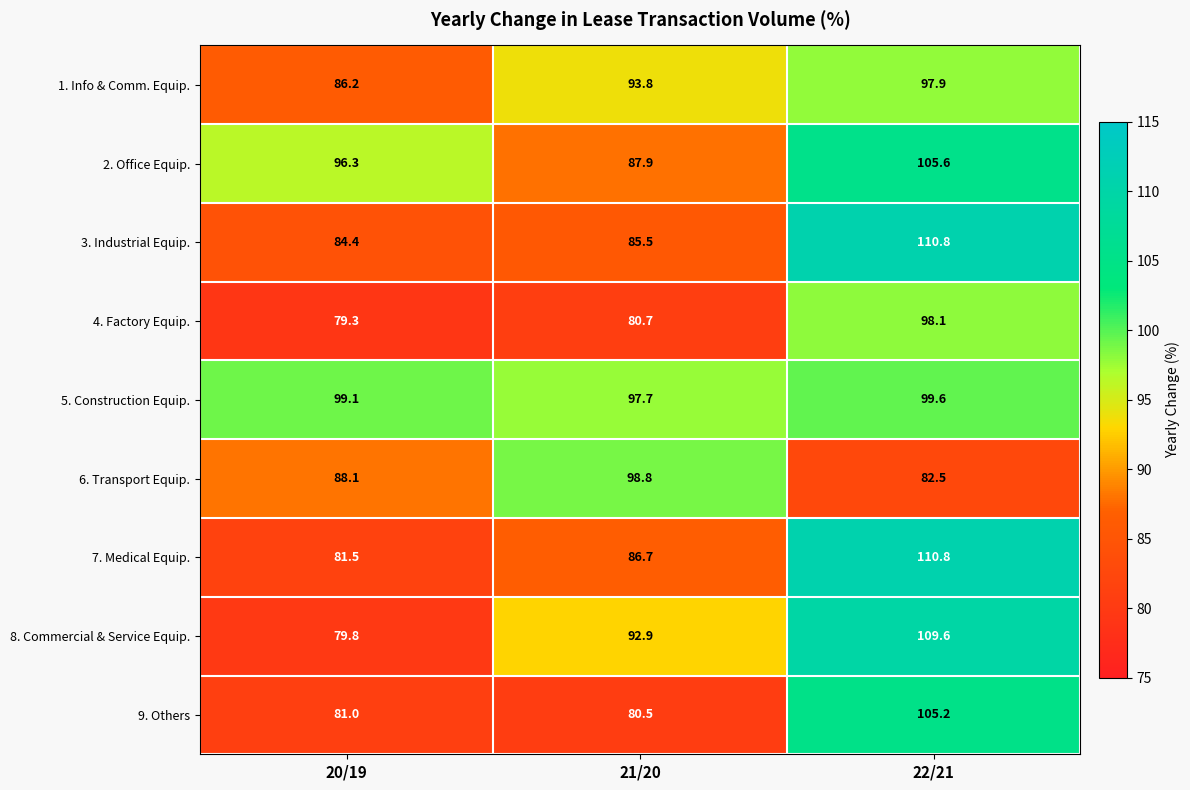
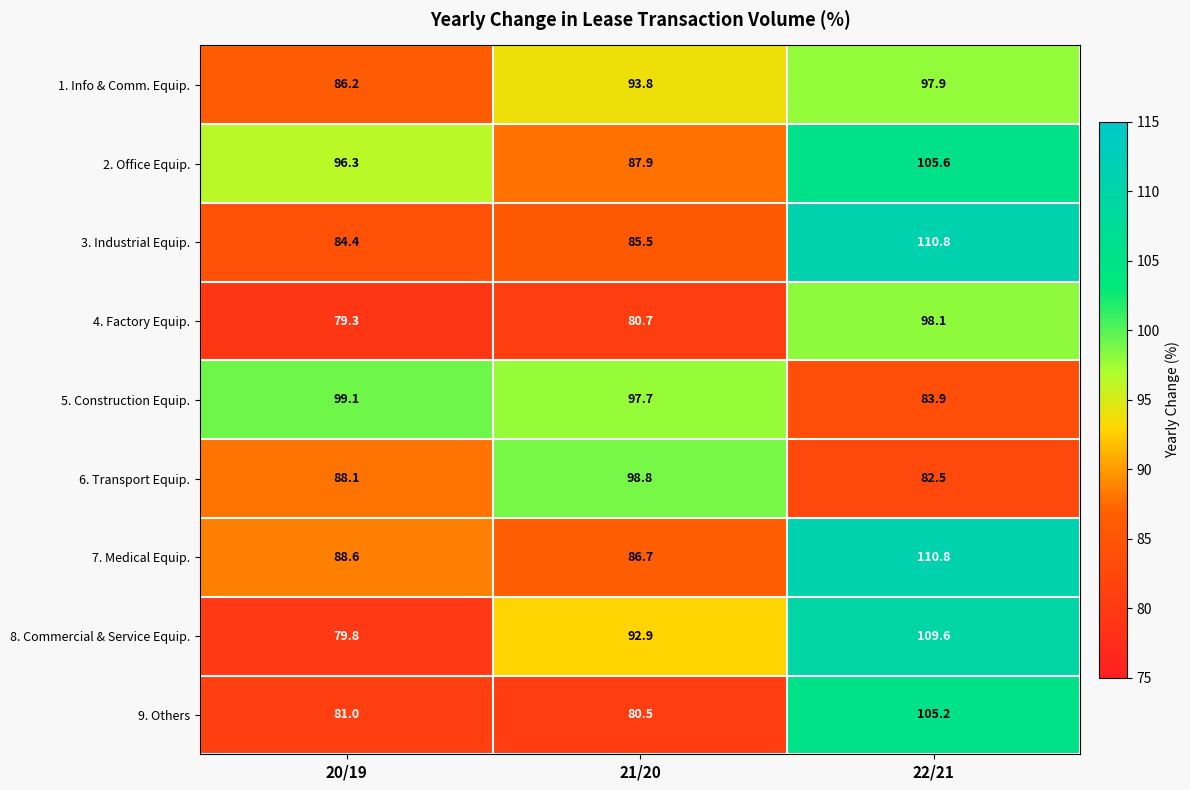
5. Construction Equip., 22/21: 99.6 -> 83.9
7. Medical Equip., 20/19: 81.5 -> 88.6
